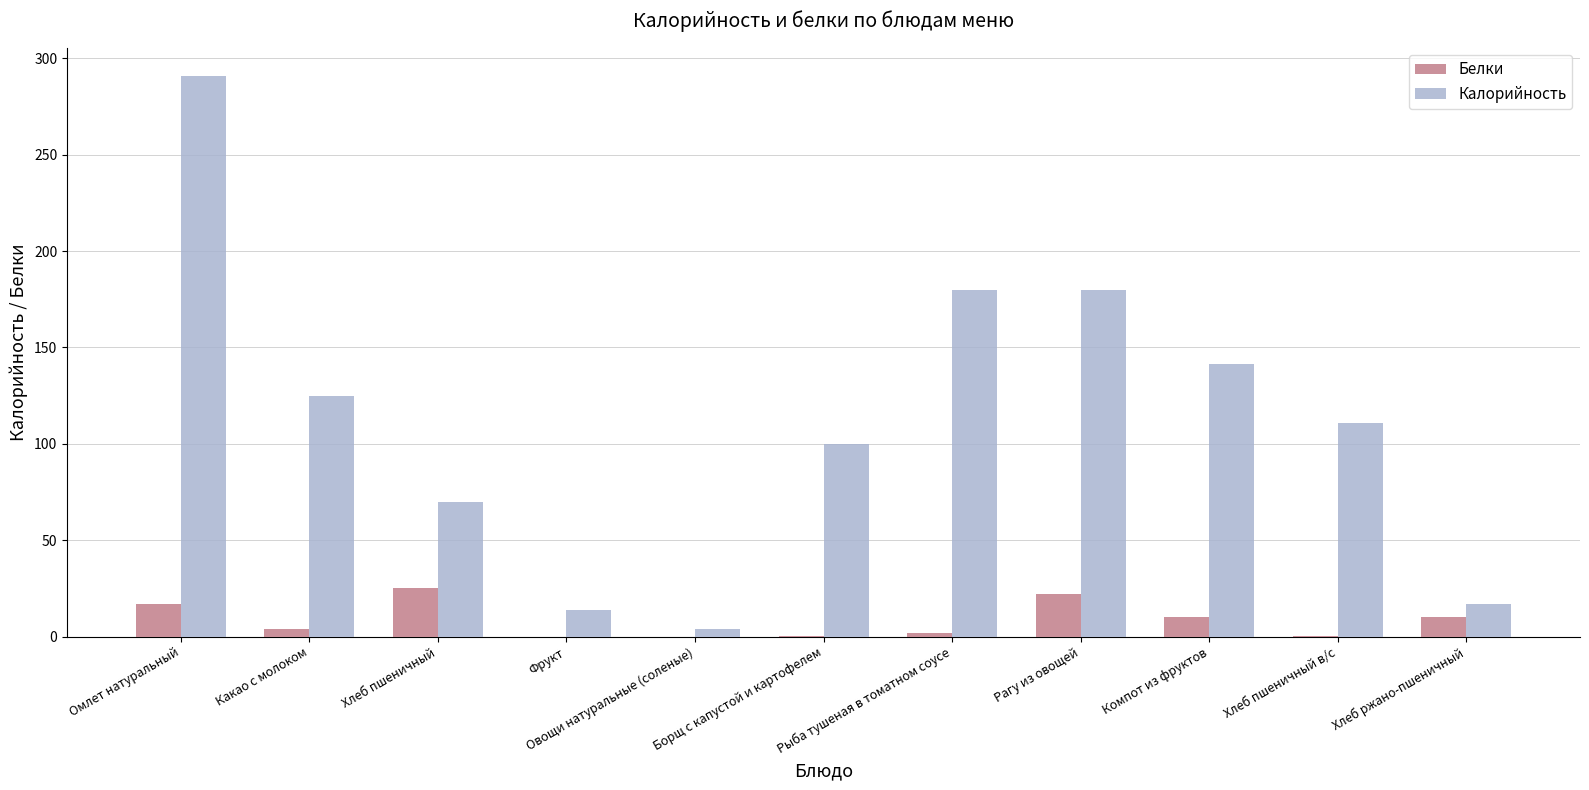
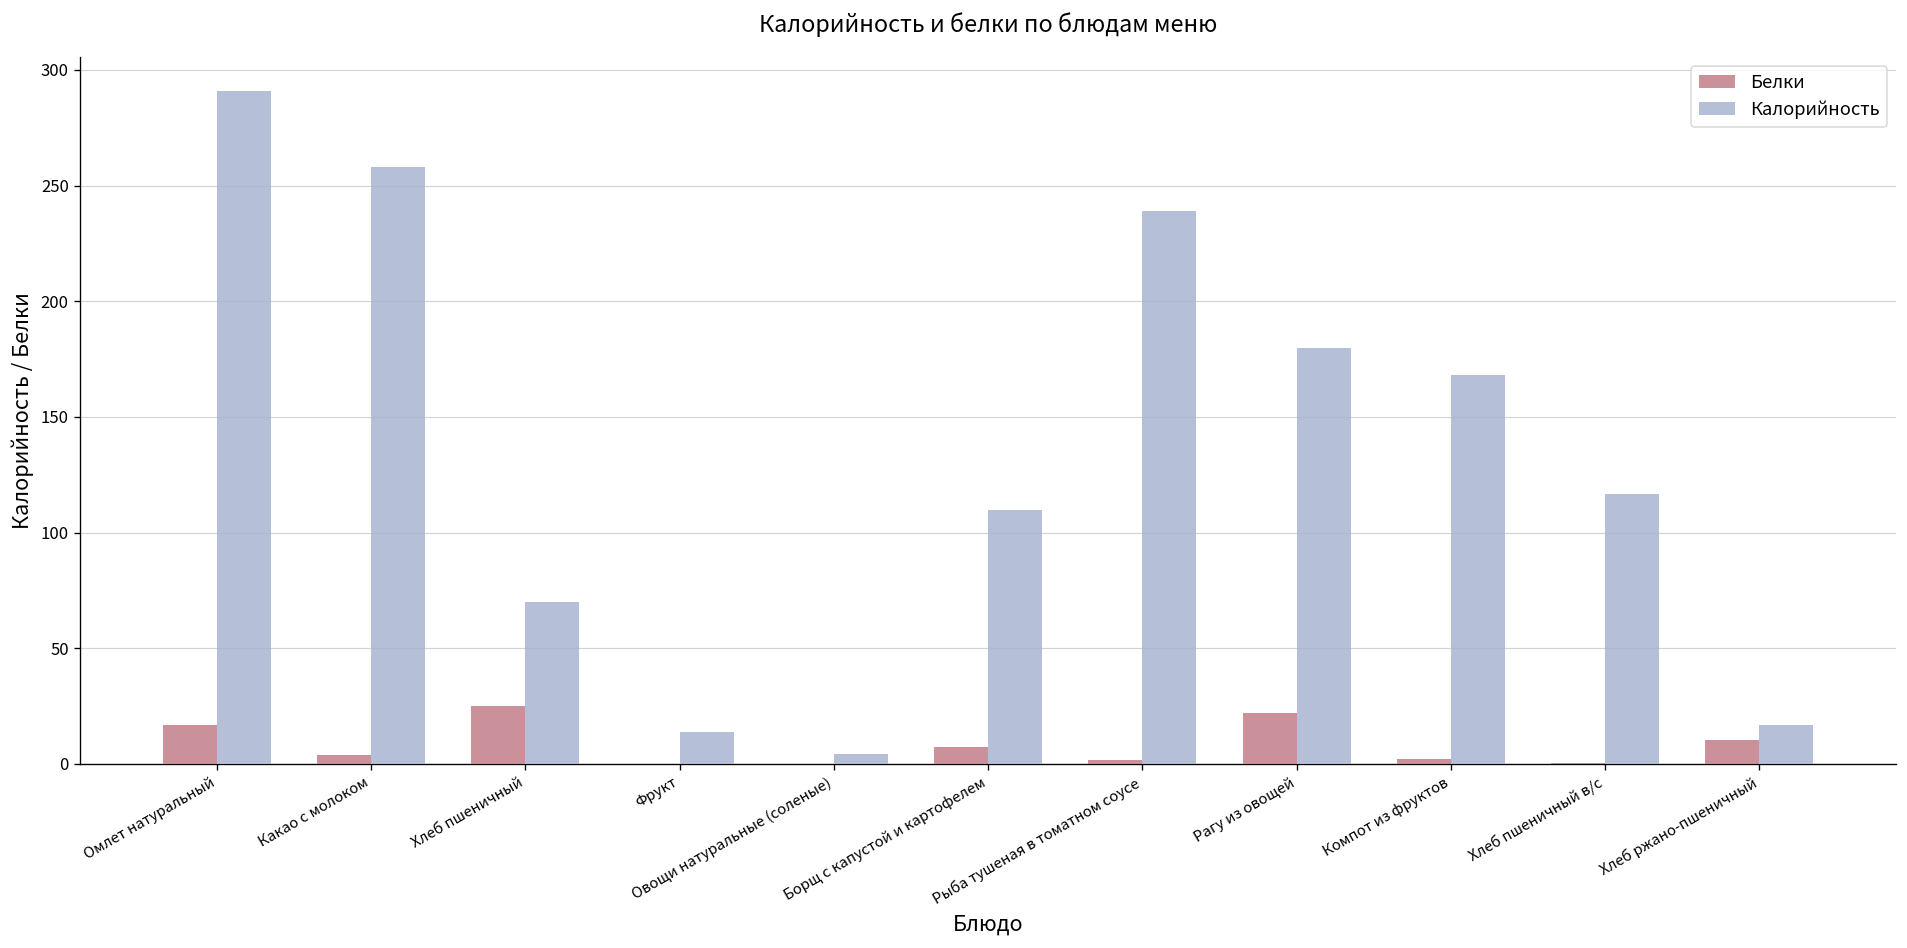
Калорийность, Какао с молоком: 125 -> 258
Белки, Борщ с капустой и картофелем: 1 -> 7
Калорийность, Борщ с капустой и картофелем: 100 -> 110
Калорийность, Рыба тушеная в томатном соусе: 180 -> 239
Белки, Компот из фруктов: 10 -> 2
Калорийность, Компот из фруктов: 141 -> 168
Калорийность, Хлеб пшеничный в/с: 111 -> 117
